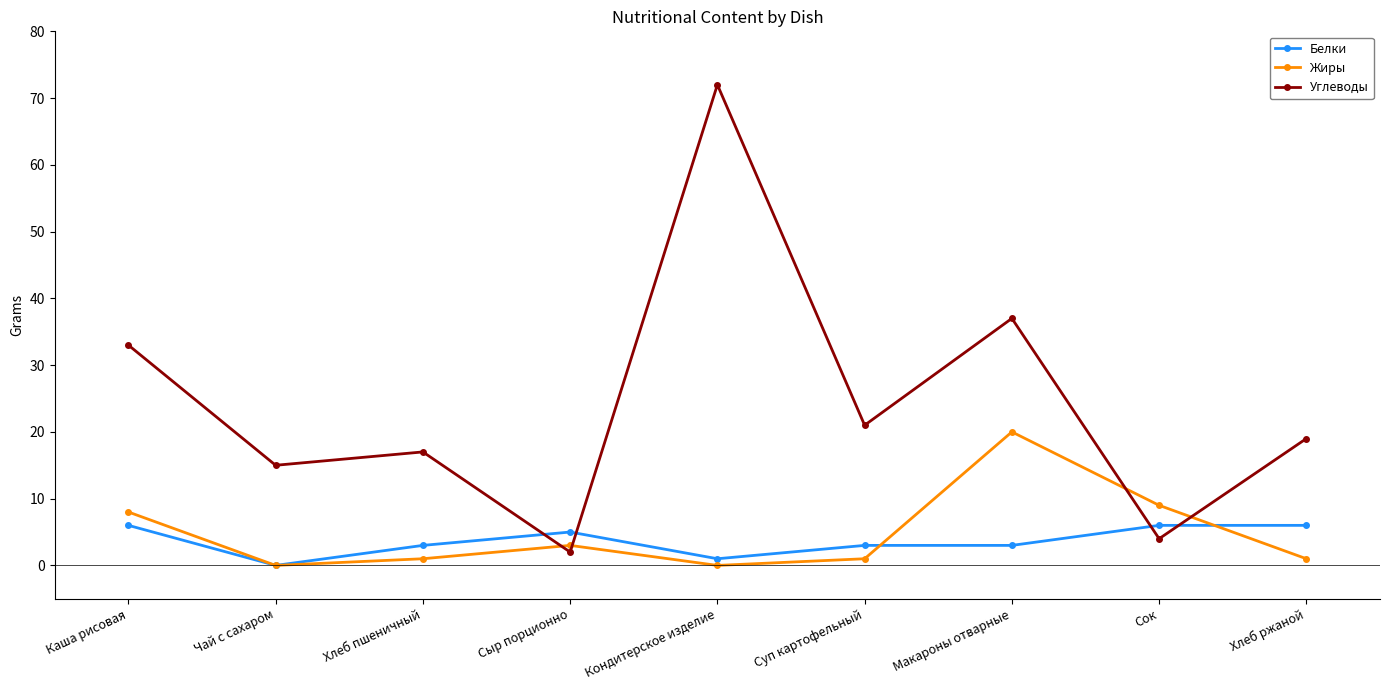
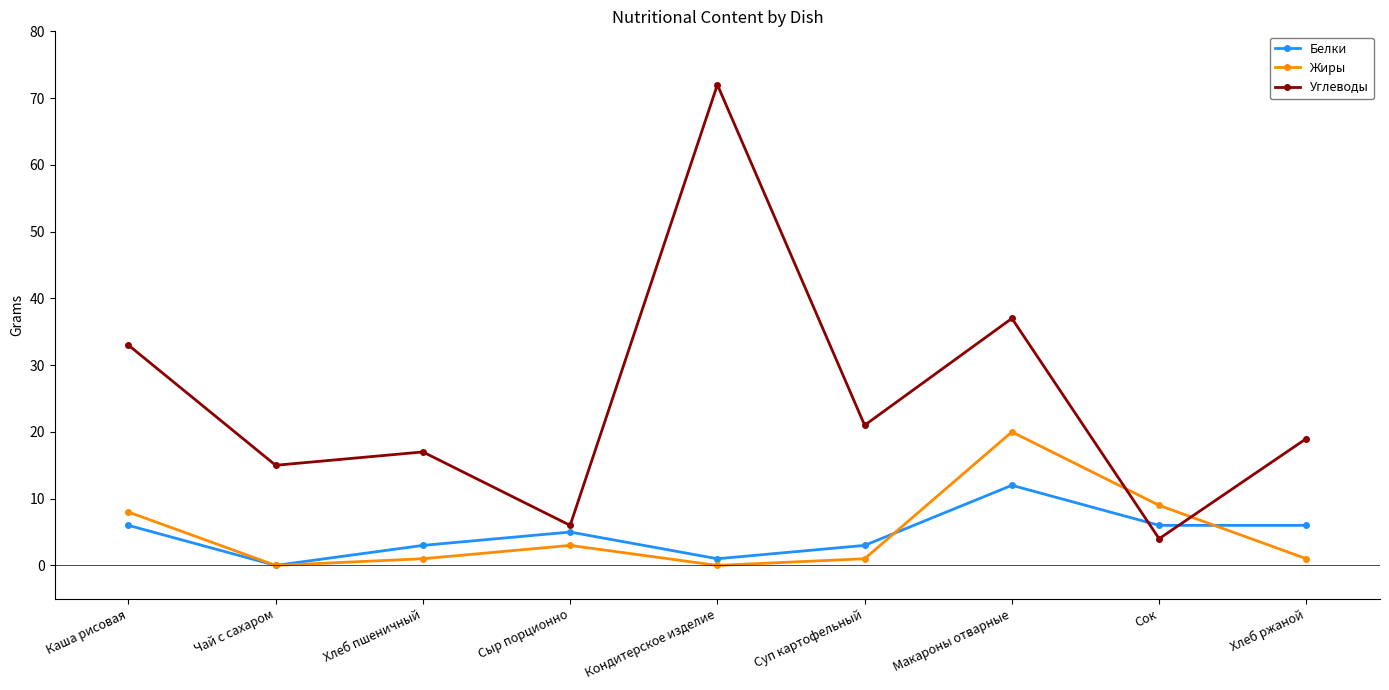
Углеводы, Сыр порционно: 2 -> 6
Белки, Макароны отварные: 3 -> 12
